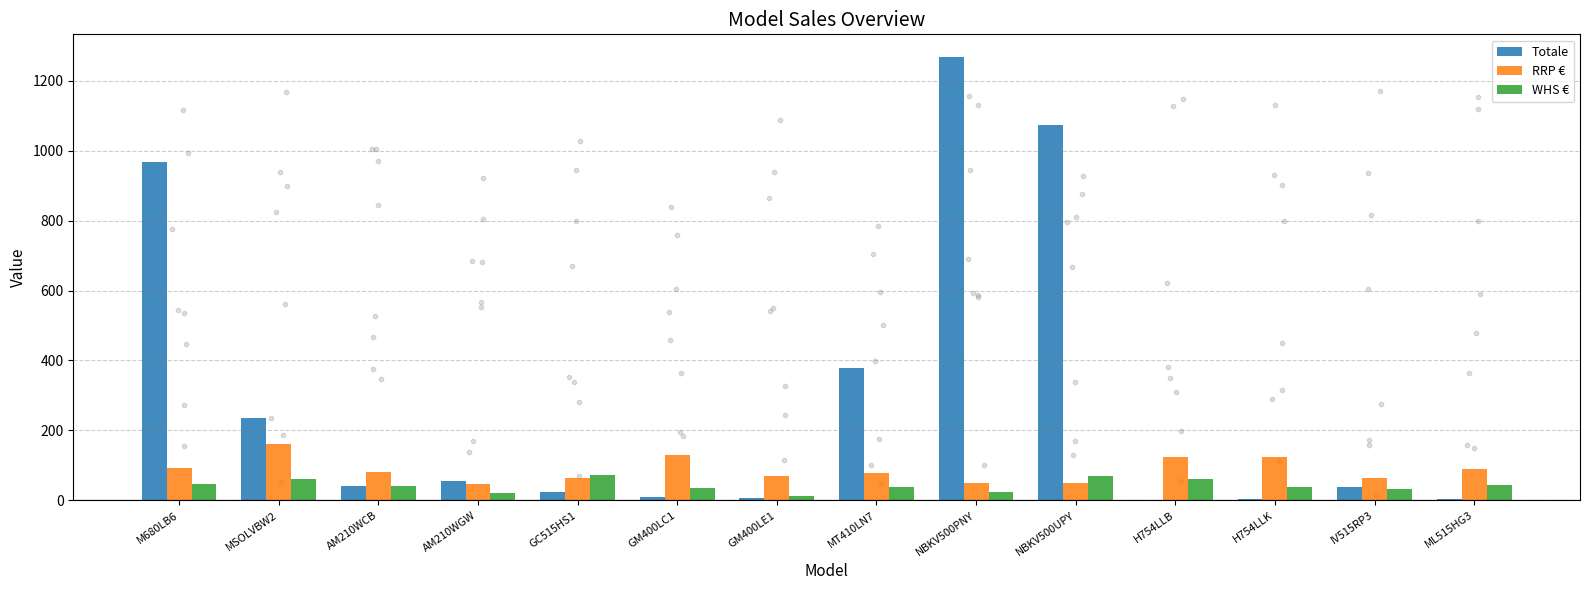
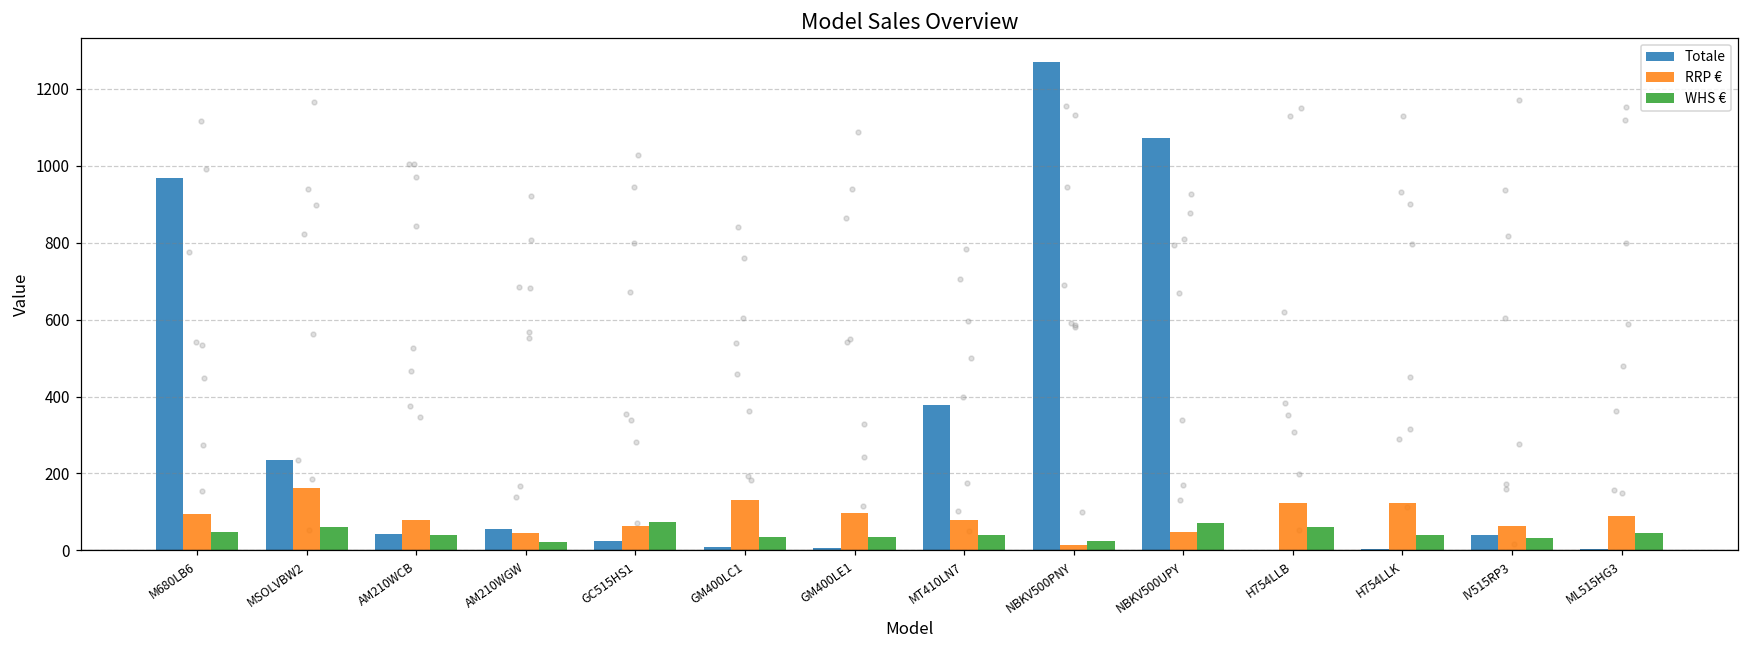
RRP €, GM400LE1: 70 -> 100
WHS €, GM400LE1: 10 -> 30
RRP €, NBKV500PNY: 50 -> 20
